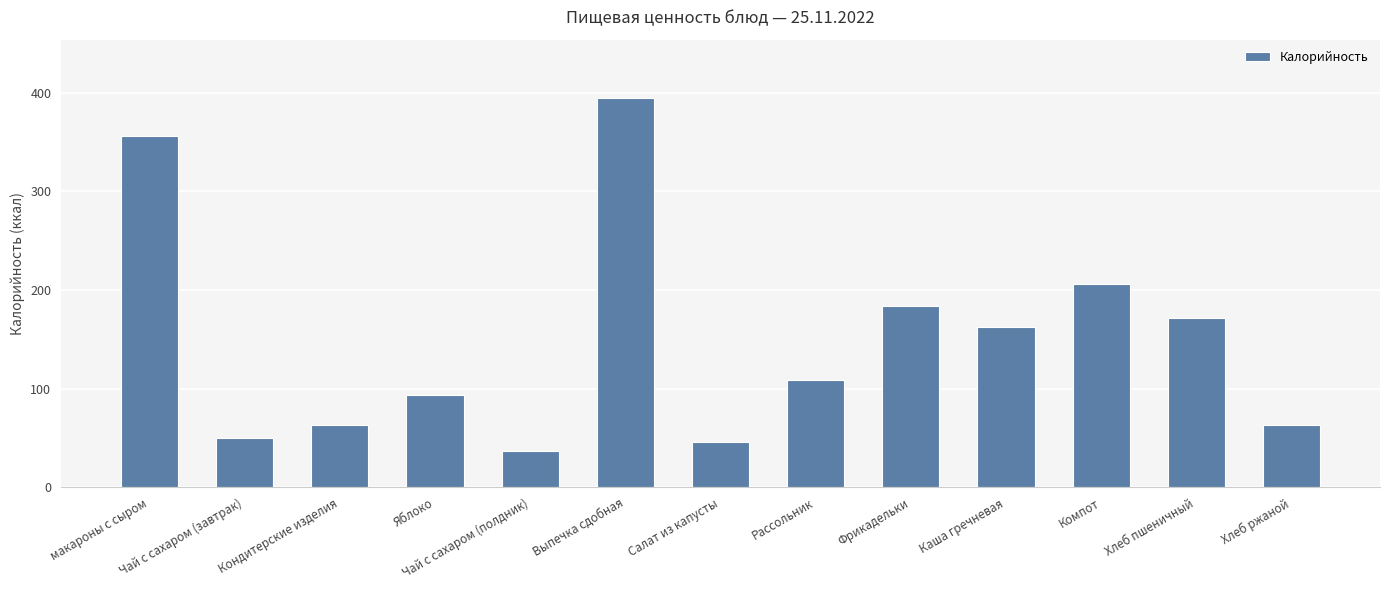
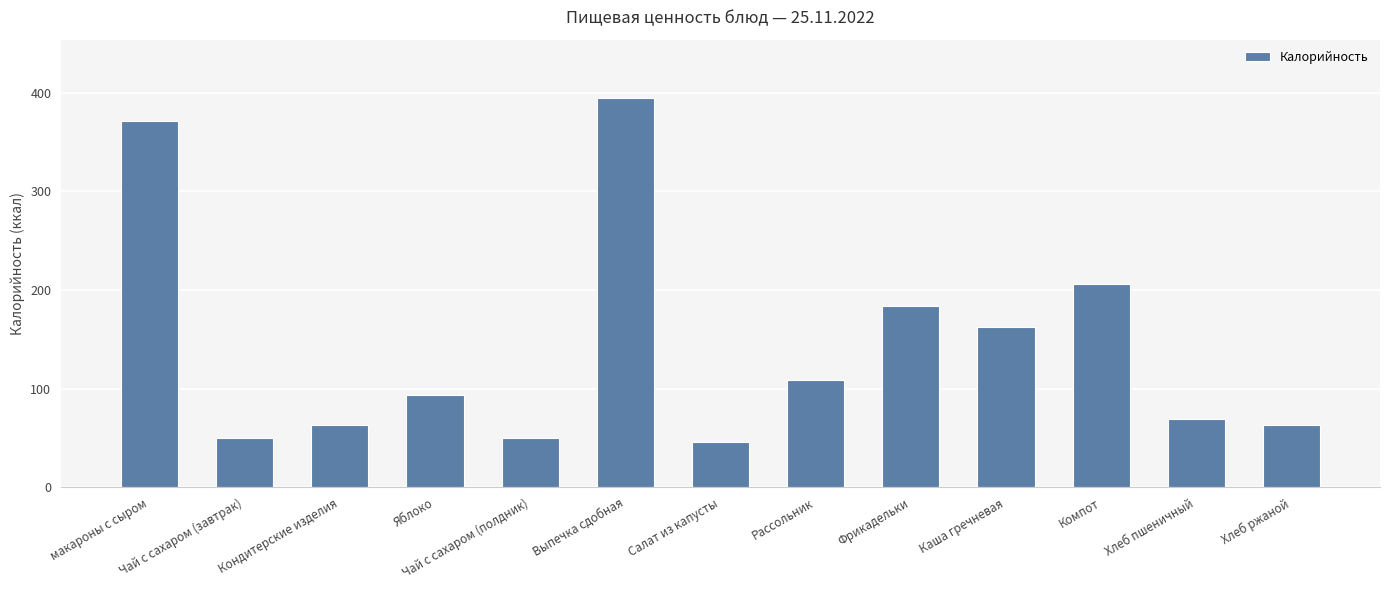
макароны с сыром: 360 -> 370
Чай с сахаром (полдник): 40 -> 50
Хлеб пшеничный: 170 -> 70
